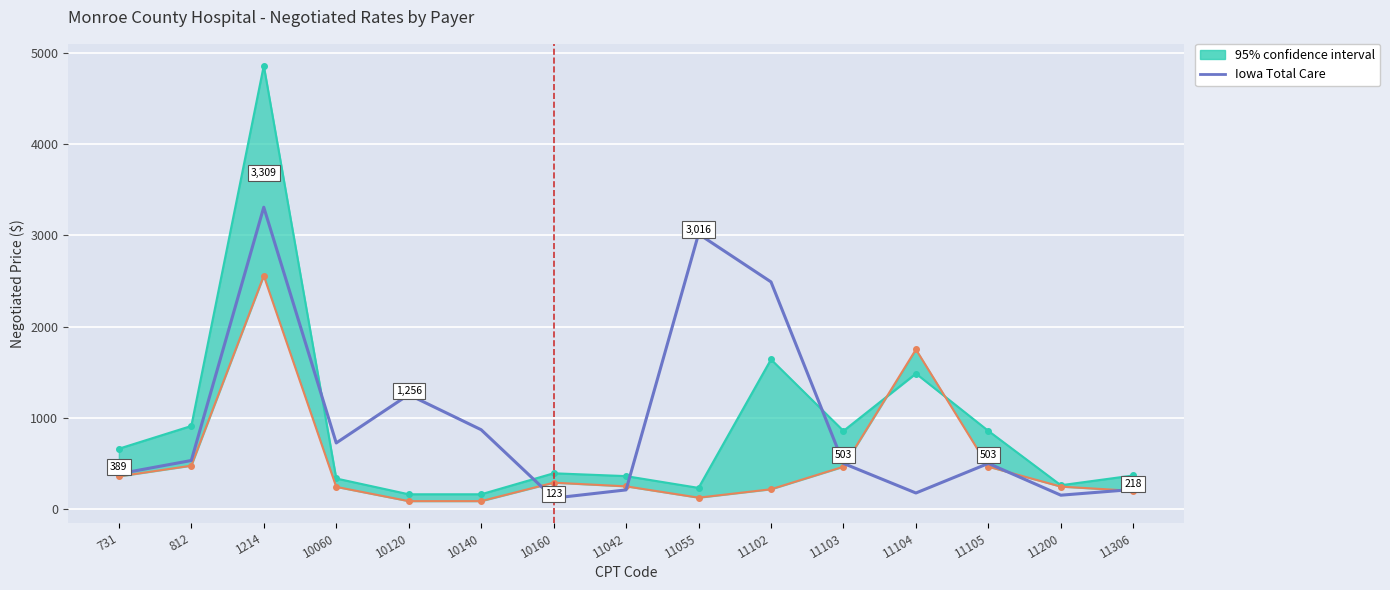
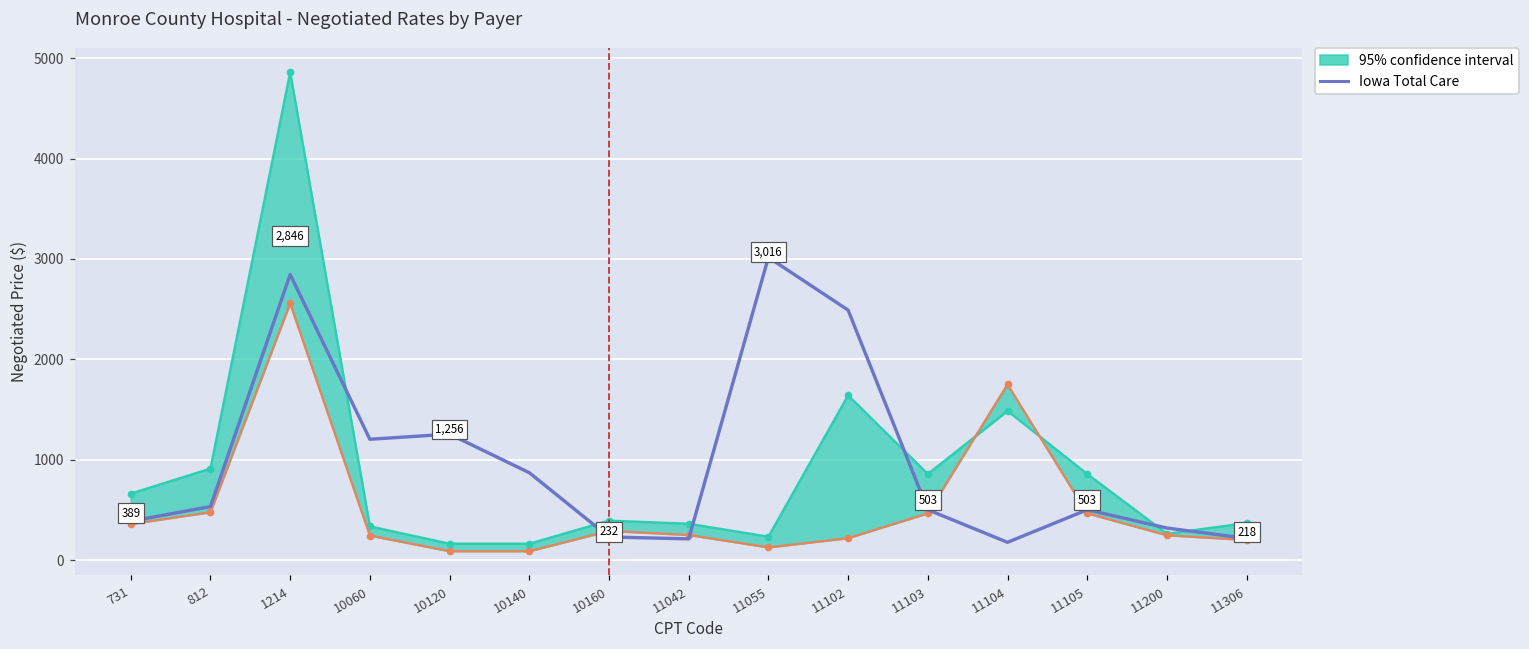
Iowa Total Care, 1214: 3,309 -> 2,846
Iowa Total Care, 10060: 700 -> 1200
Iowa Total Care, 10160: 123 -> 232
Iowa Total Care, 11200: 200 -> 300
